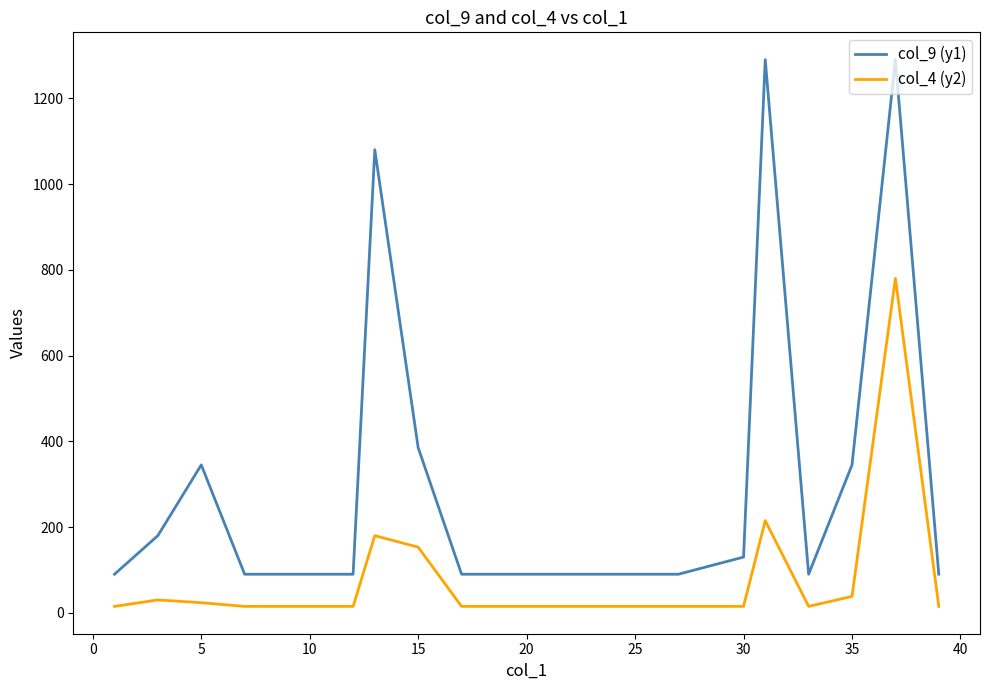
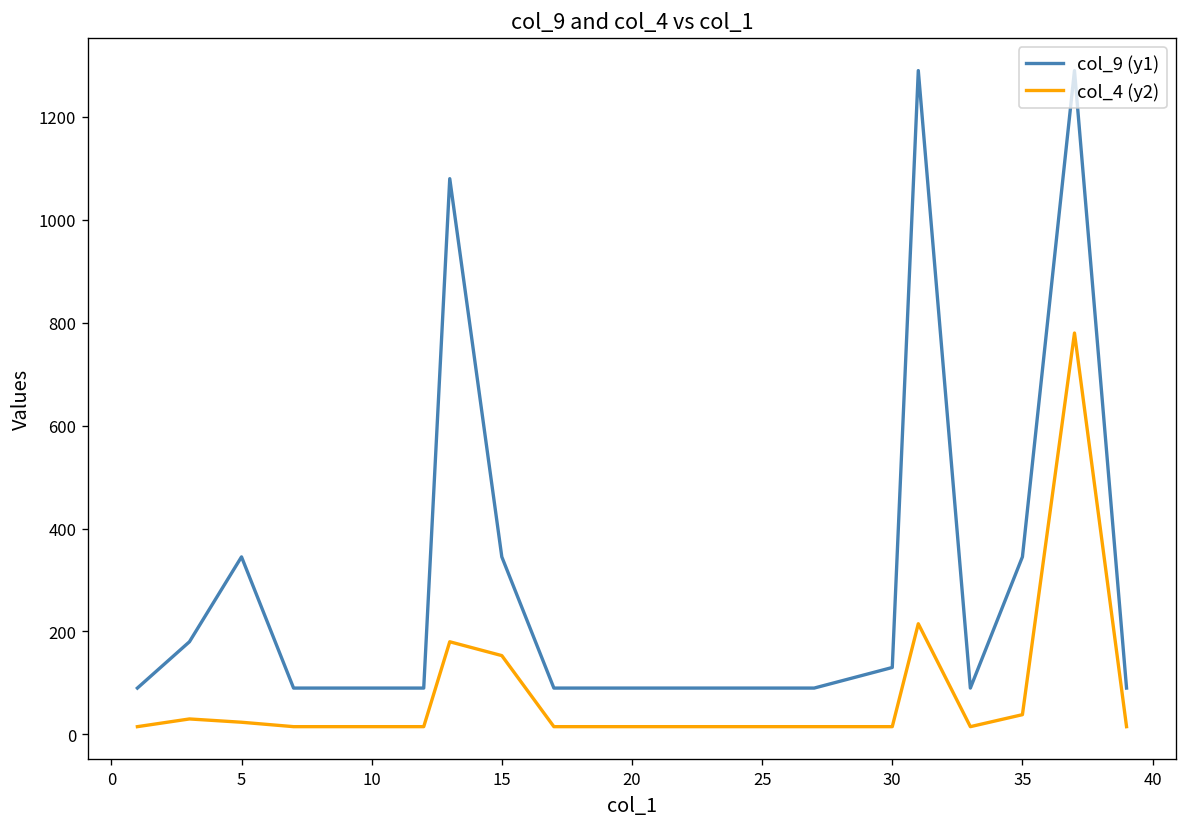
col_9 (y1), 15: 390 -> 350
